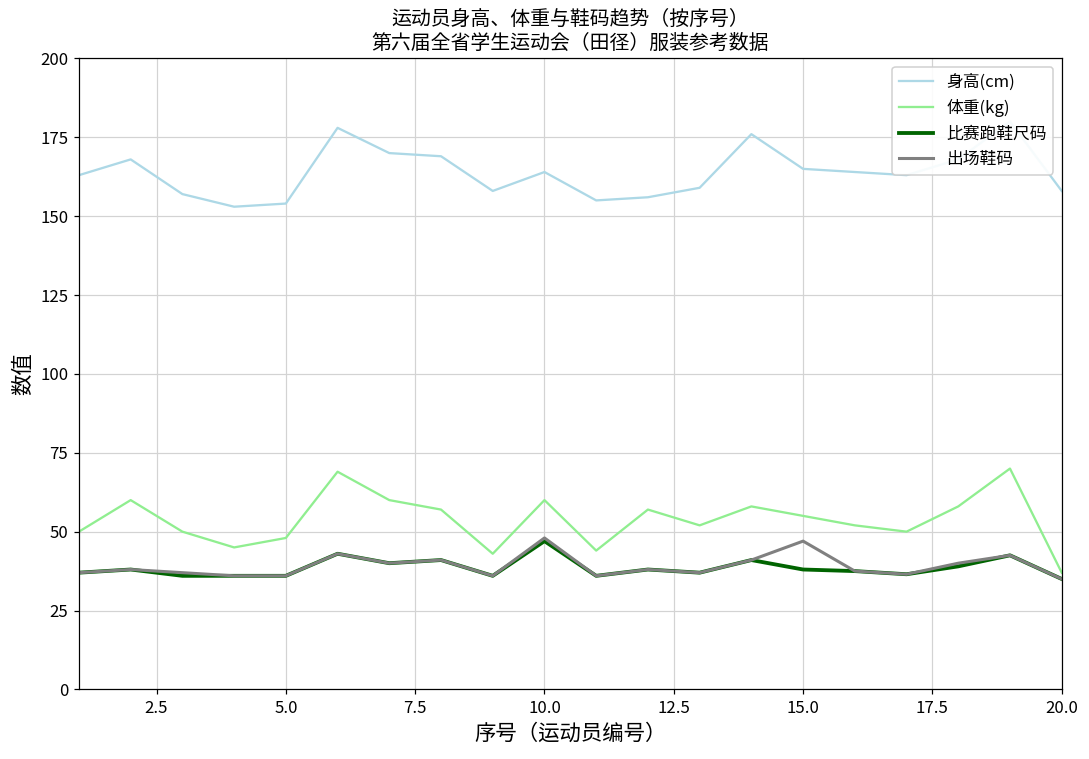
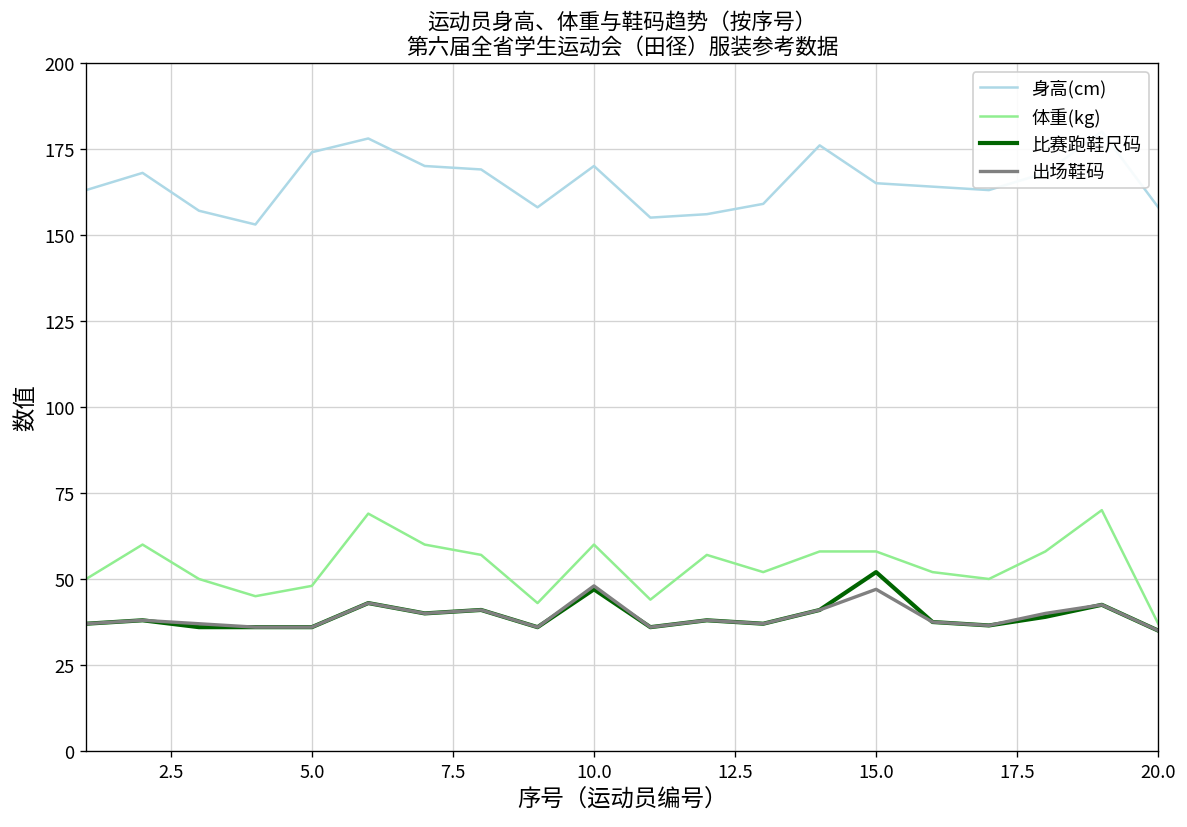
身高(cm), 5.0: 154 -> 174
身高(cm), 10.0: 164 -> 170
体重(kg), 15.0: 55 -> 58
比赛跑鞋尺码, 15.0: 38 -> 52
